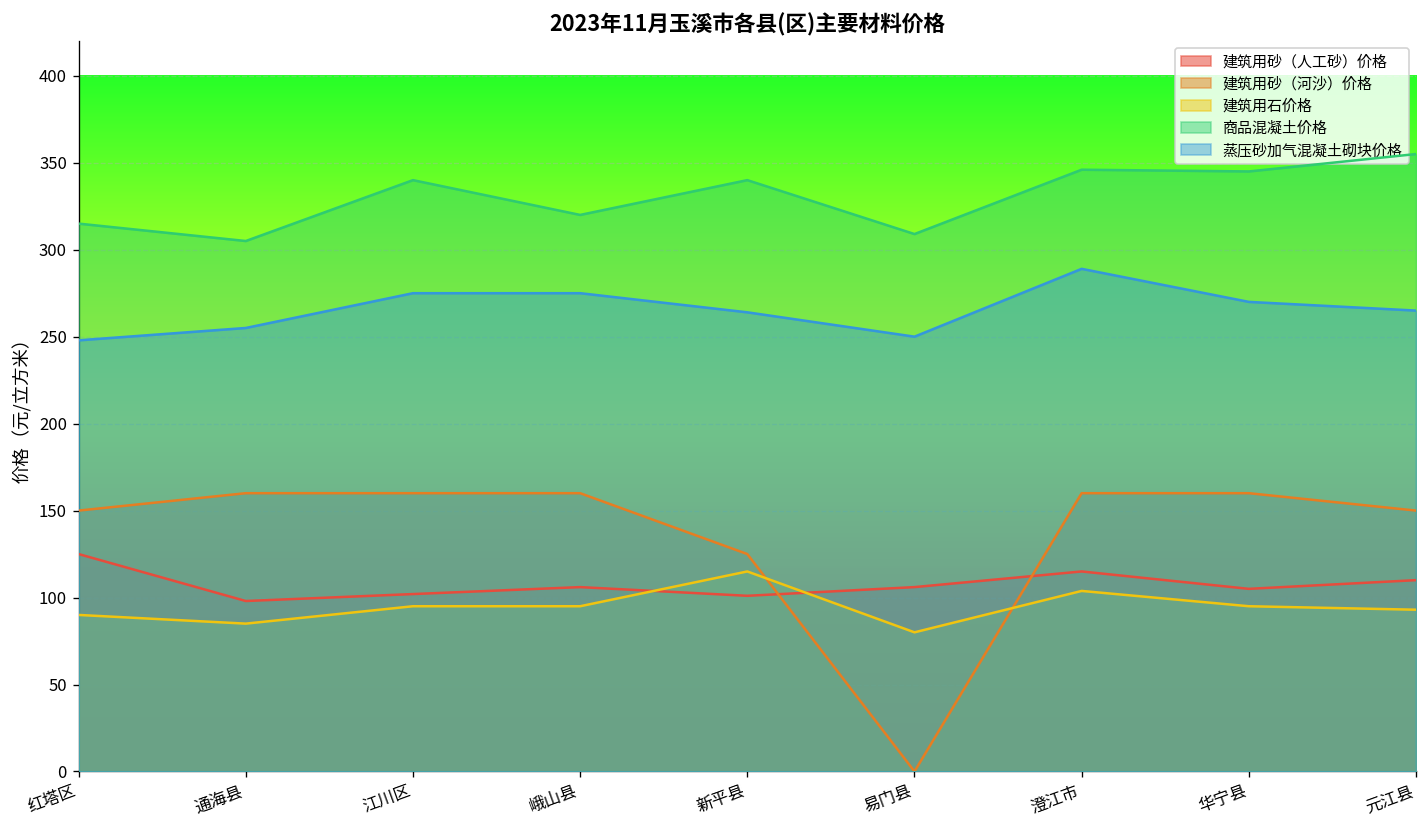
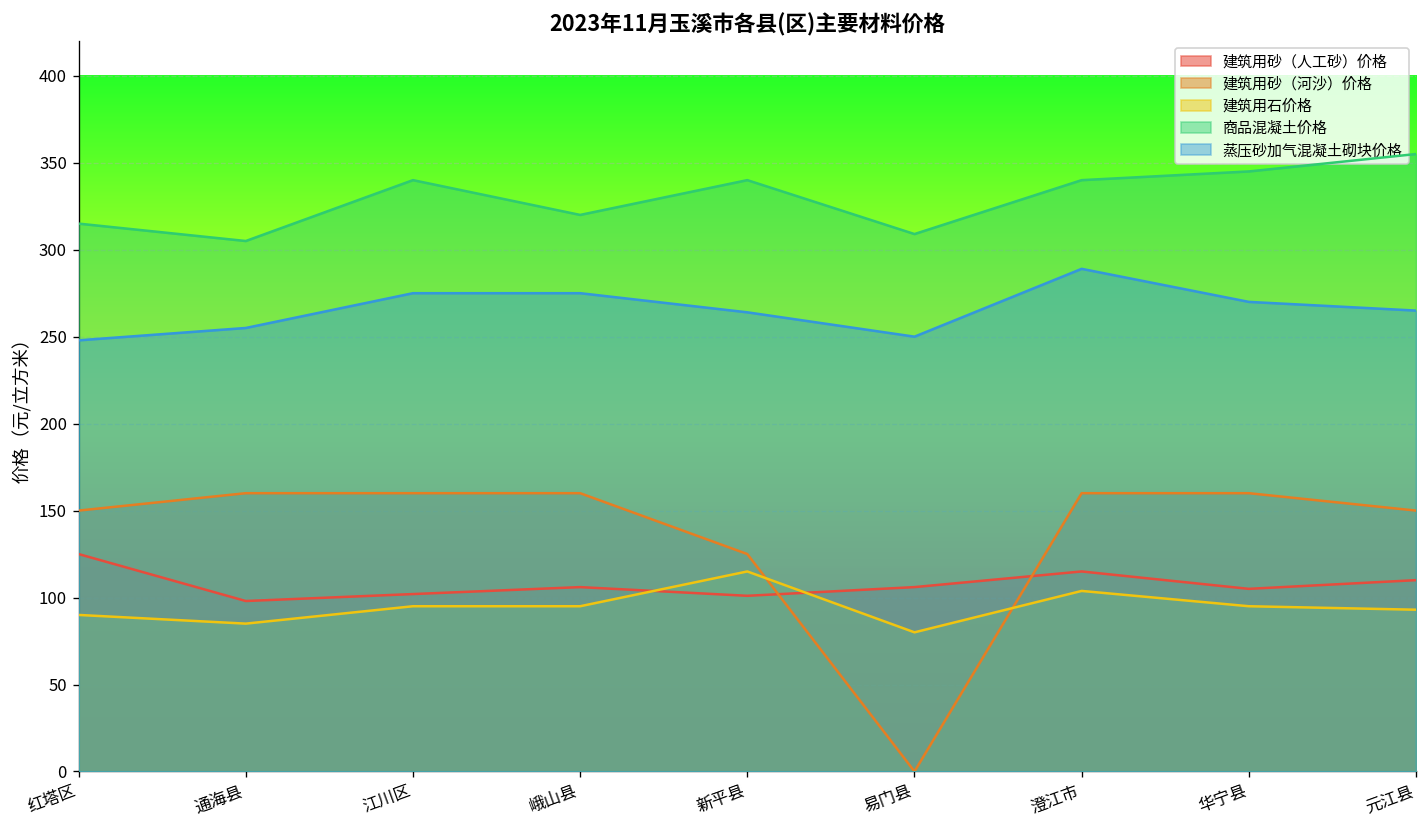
商品混凝土价格, 澄江市: 346 -> 340
